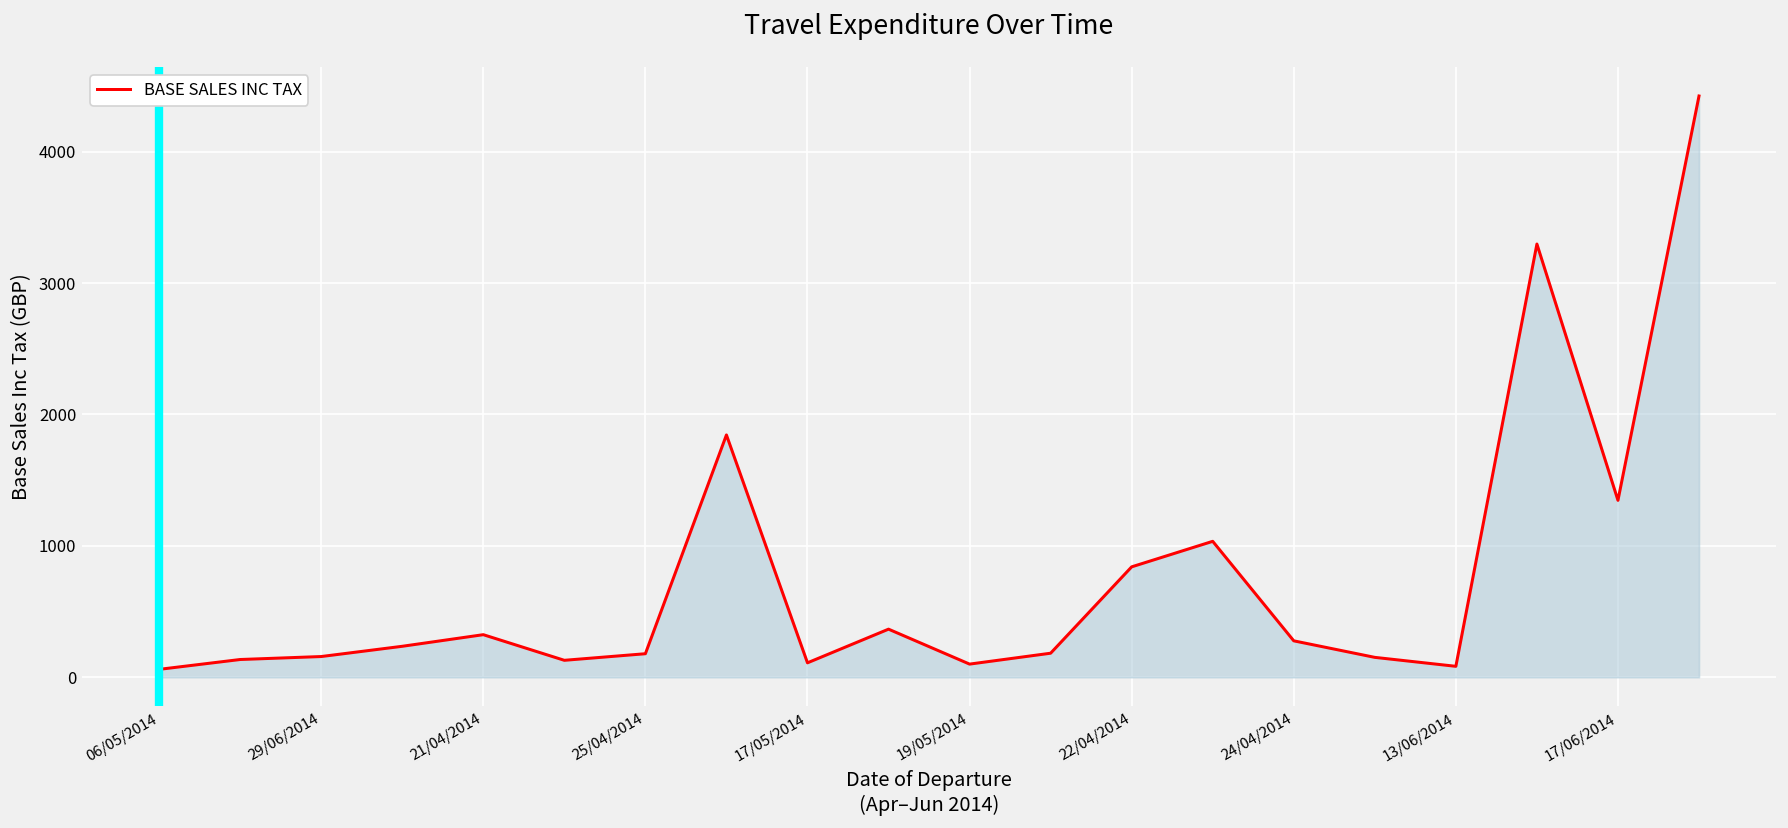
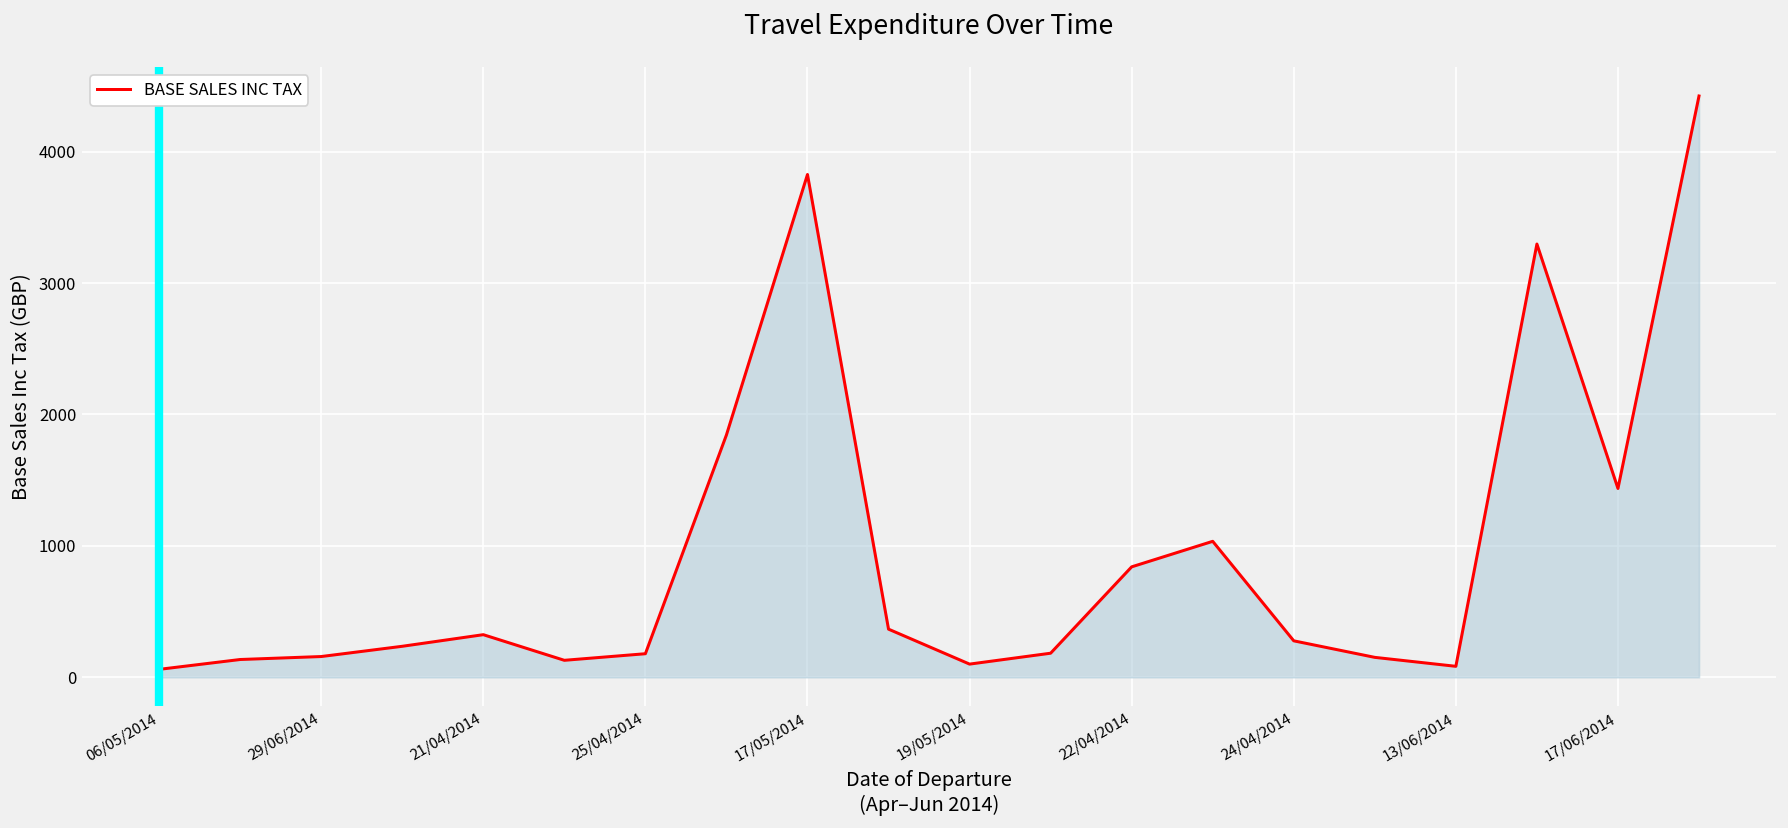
17/05/2014: 110 -> 3830
17/06/2014: 1350 -> 1440
